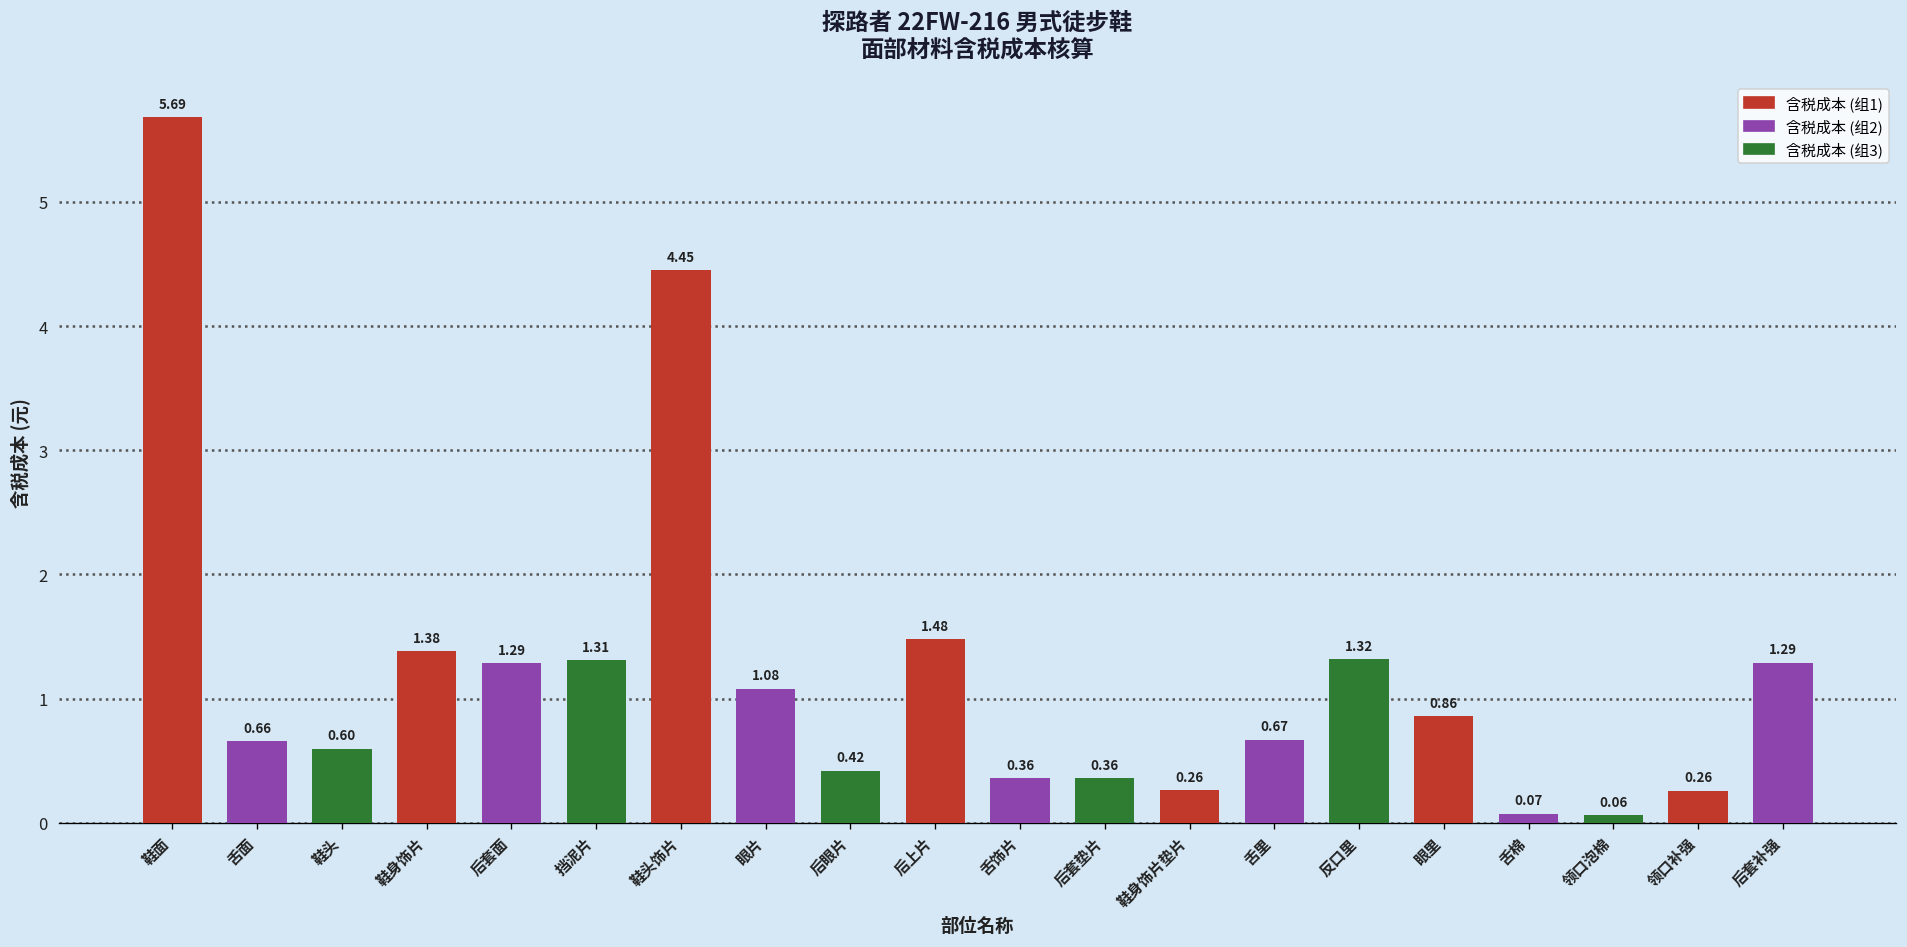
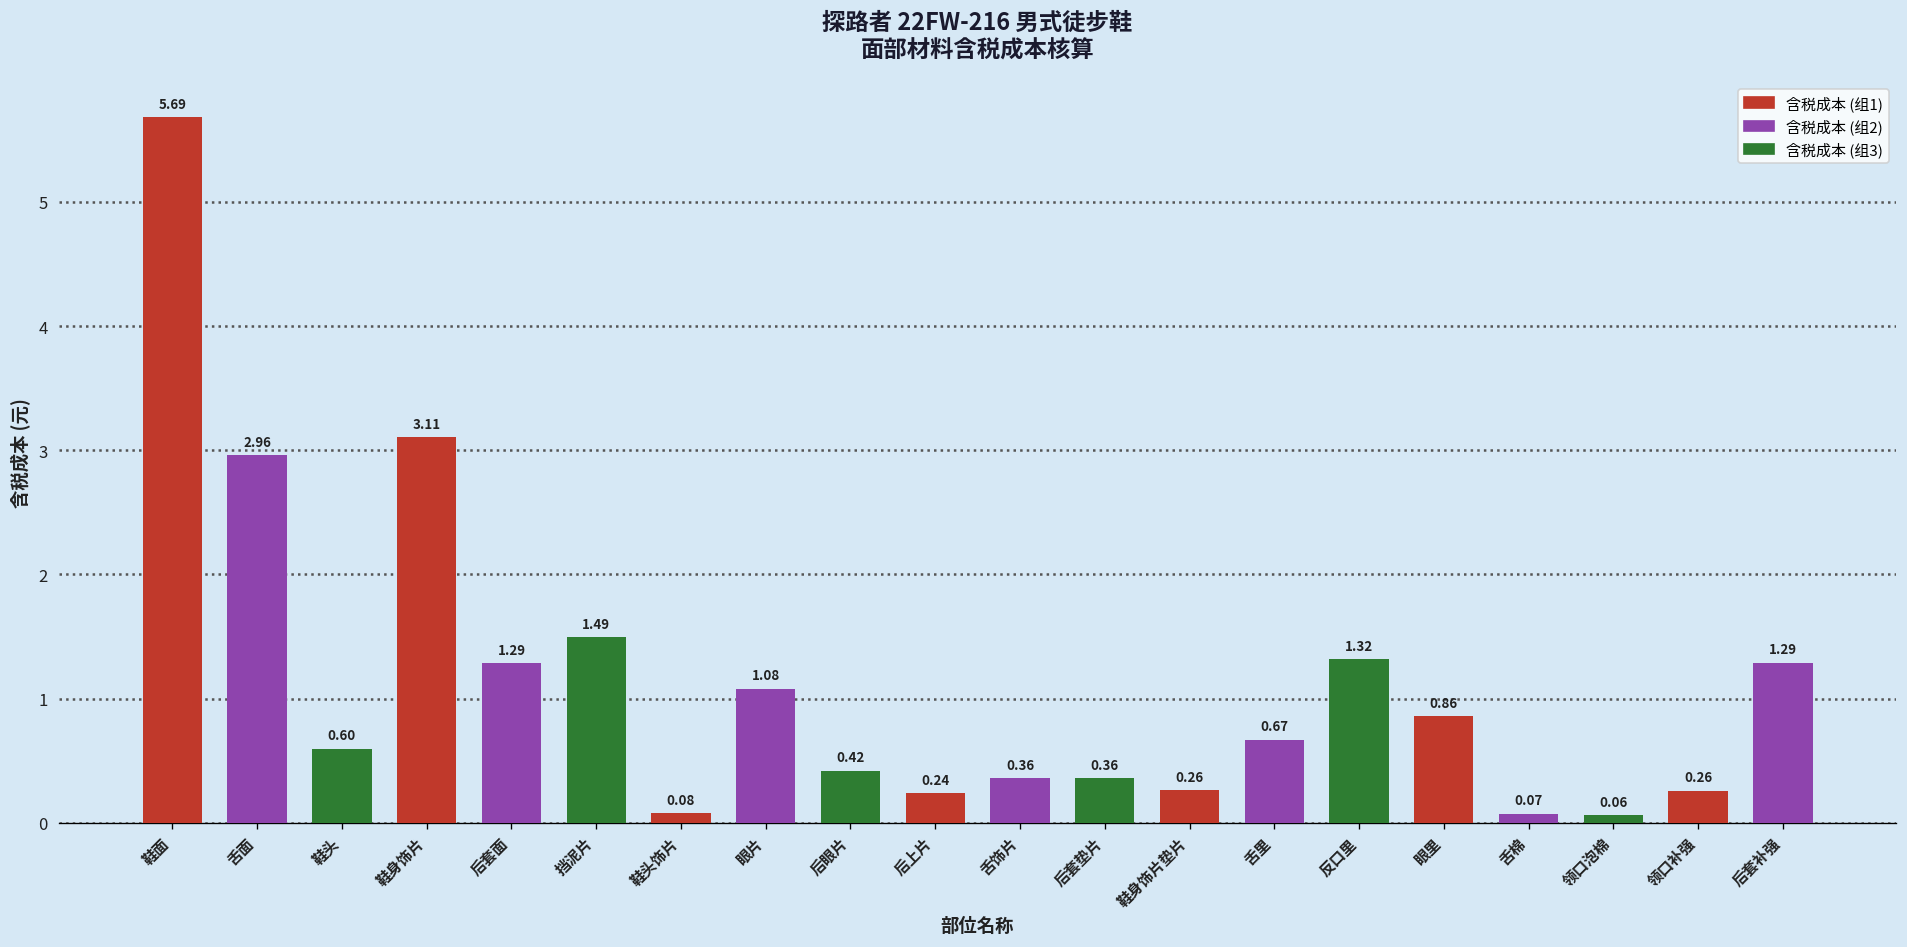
舌面: 0.66 -> 2.96
鞋身饰片: 1.38 -> 3.11
挡泥片: 1.31 -> 1.49
鞋头饰片: 4.45 -> 0.08
后上片: 1.48 -> 0.24
